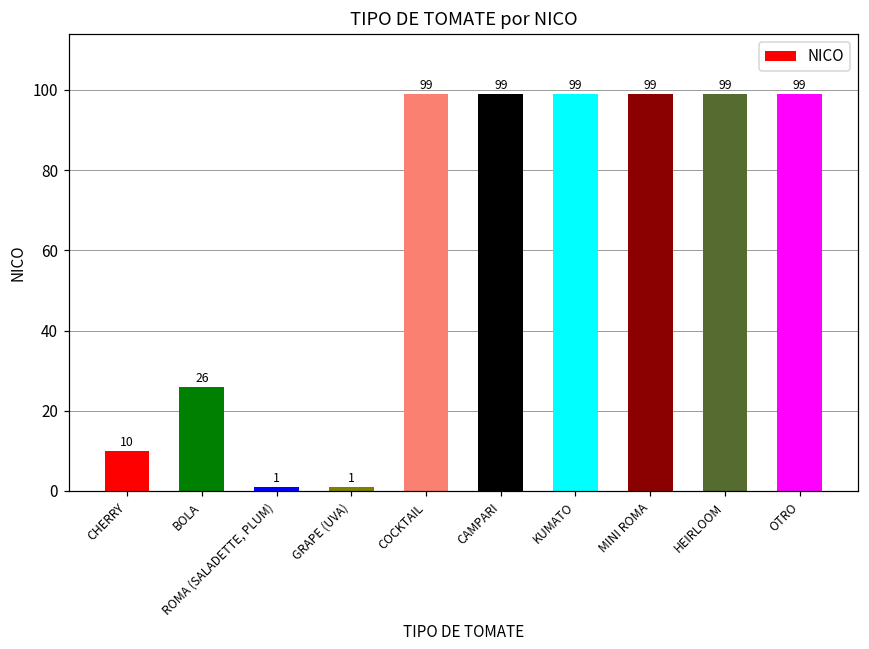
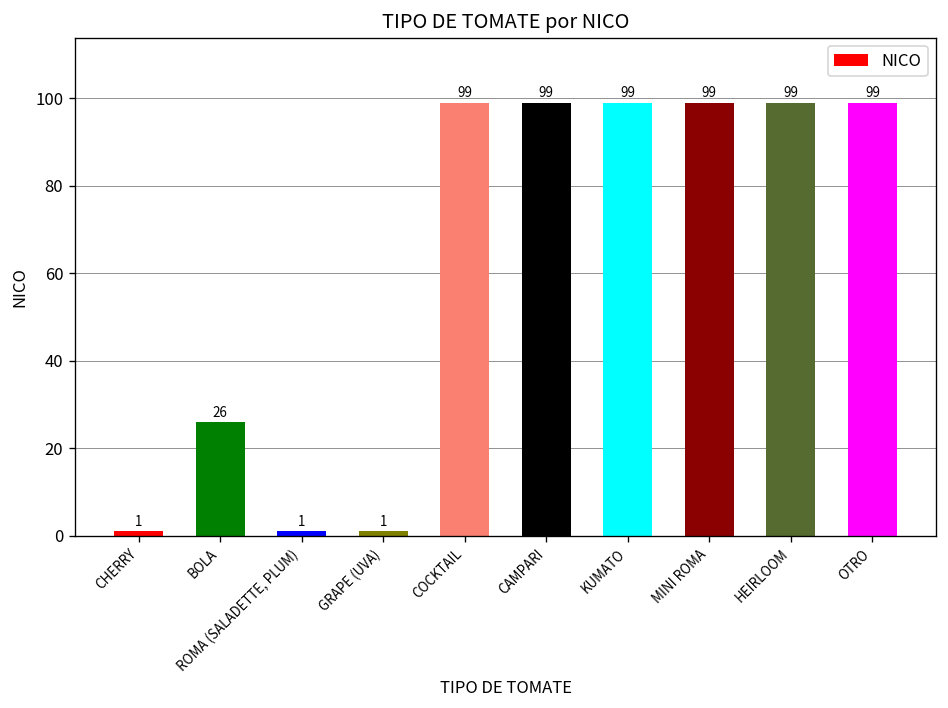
CHERRY: 10 -> 1
